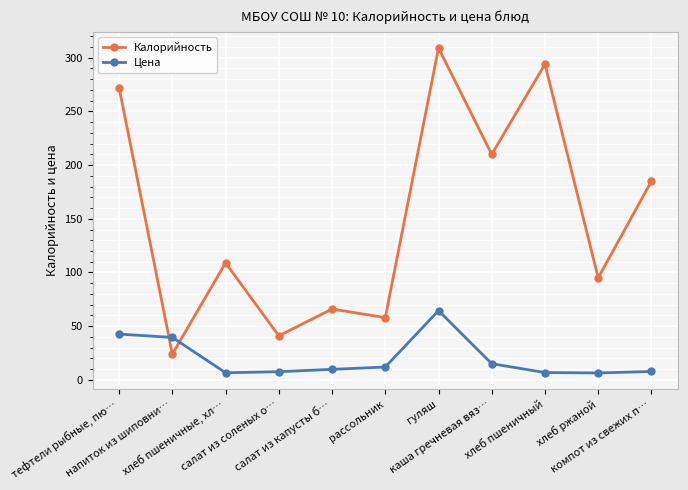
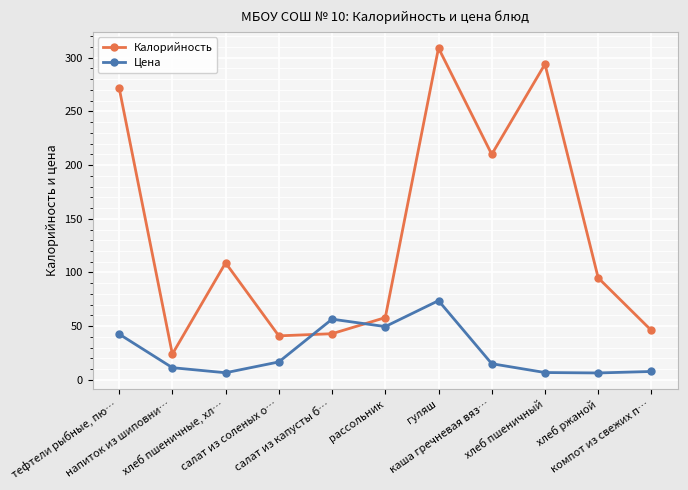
Цена, напиток из шиповни…: 40 -> 11
Цена, салат из соленых о…: 8 -> 17
Калорийность, салат из капусты б…: 66 -> 43
Цена, салат из капусты б…: 10 -> 57
Цена, рассольник: 12 -> 50
Цена, гуляш: 64 -> 74
Калорийность, компот из свежих п…: 185 -> 46
